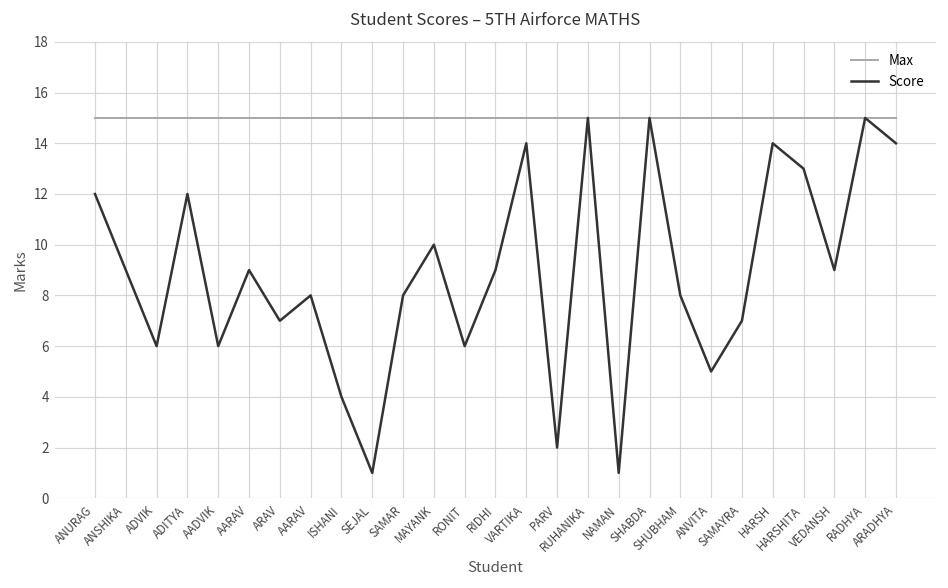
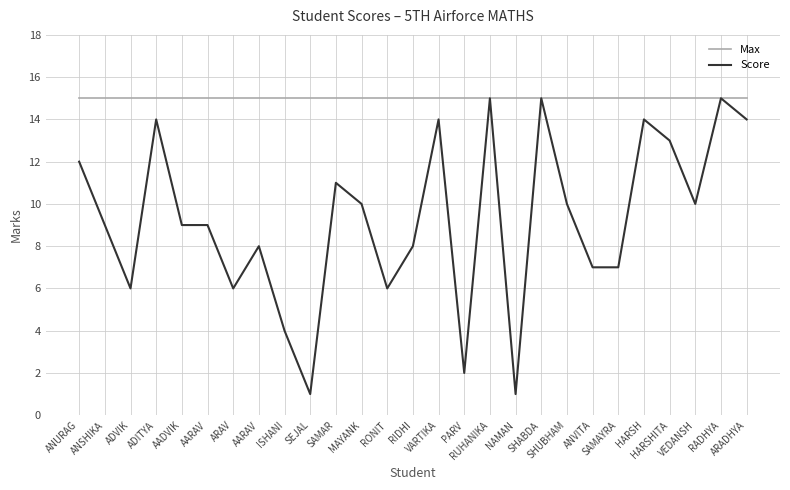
Score, ADITYA: 12 -> 14
Score, AADVIK: 6 -> 9
Score, ARAV: 7 -> 6
Score, SAMAR: 8 -> 11
Score, RIDHI: 9 -> 8
Score, SHUBHAM: 8 -> 10
Score, ANVITA: 5 -> 7
Score, VEDANSH: 9 -> 10
